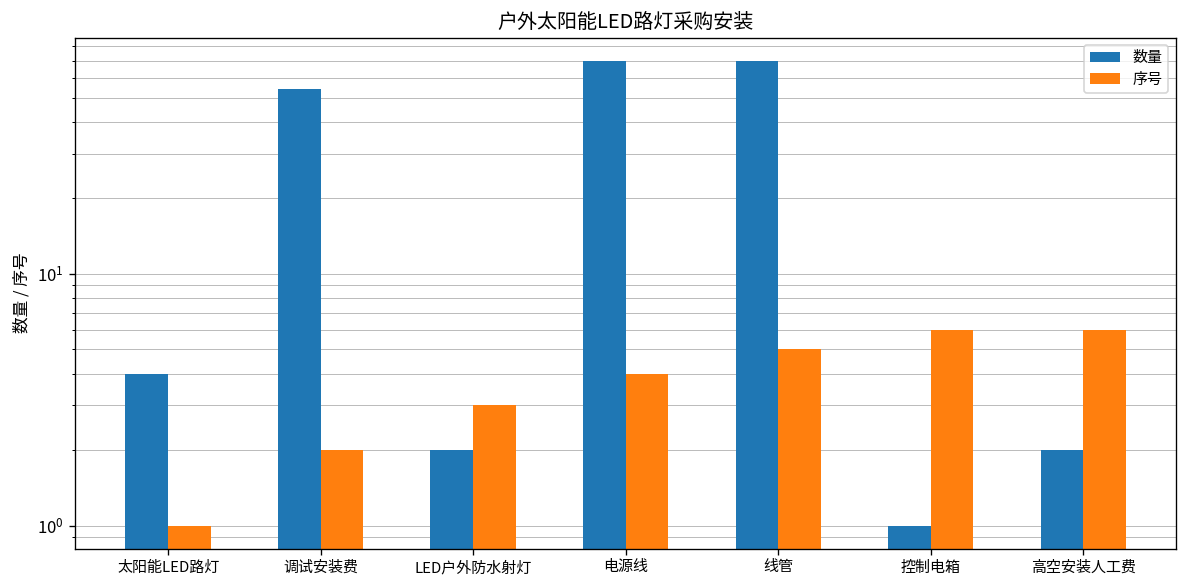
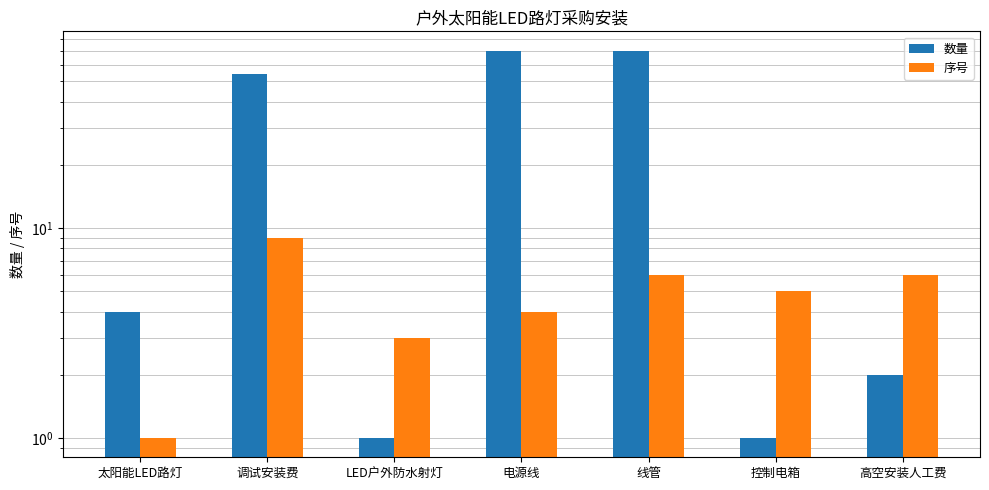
序号, 调试安装费: 2 -> 9
数量, LED户外防水射灯: 2 -> 1
序号, 线管: 5 -> 6
序号, 控制电箱: 6 -> 5
